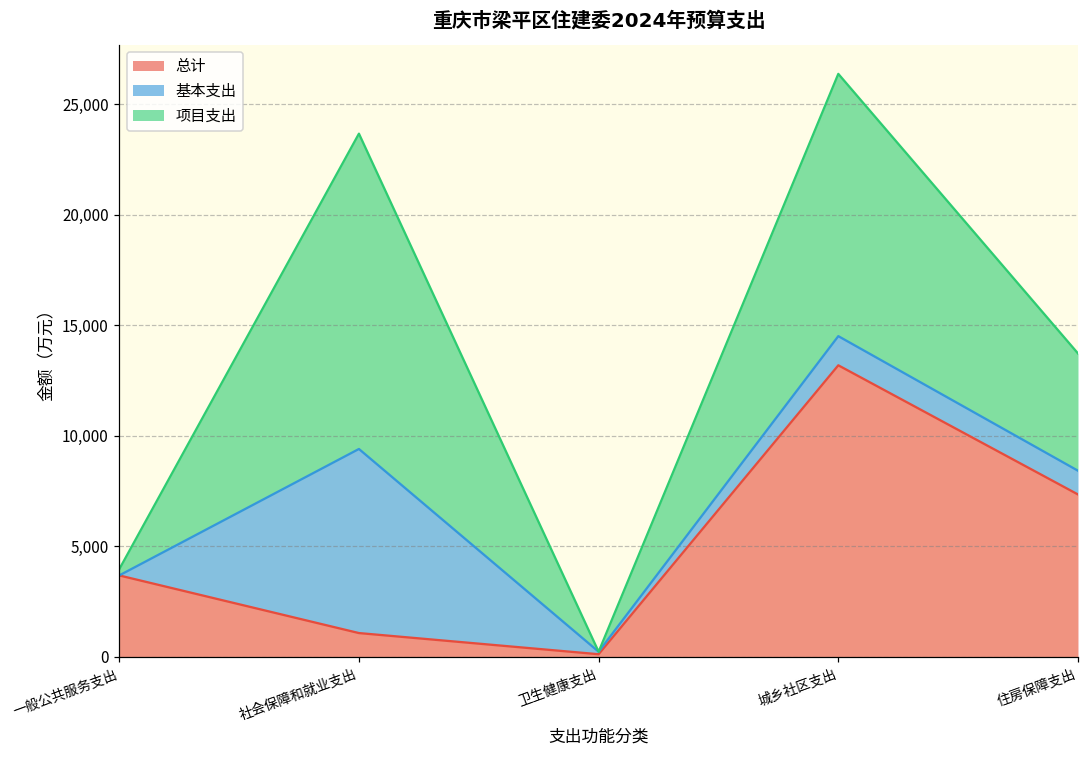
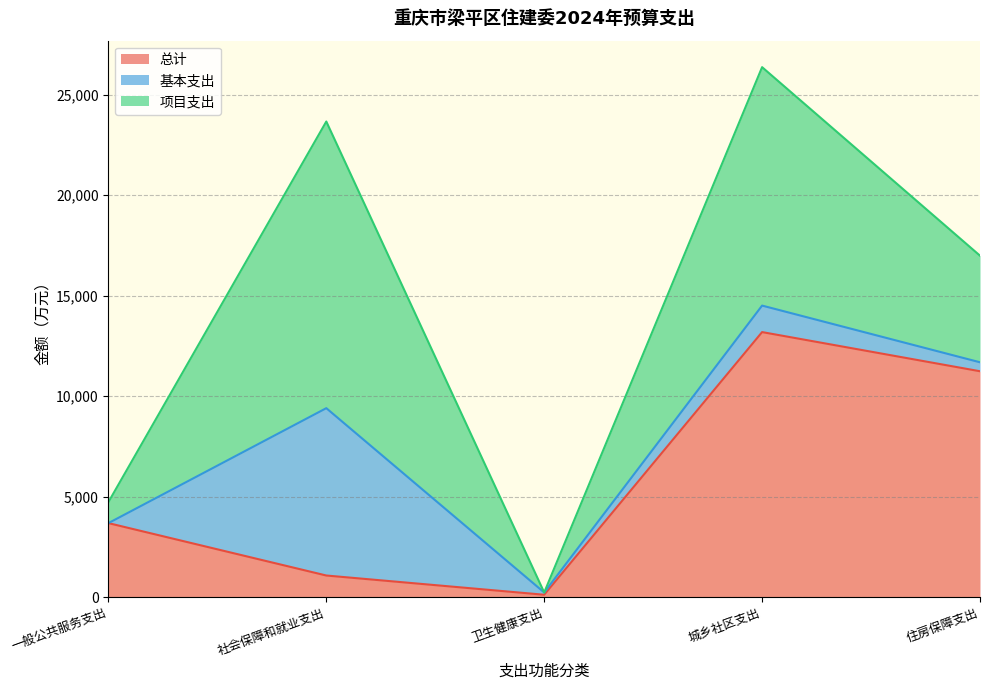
项目支出, 一般公共服务支出: 300 -> 1,000
总计, 住房保障支出: 7,300 -> 11,200
基本支出, 住房保障支出: 1,100 -> 400
